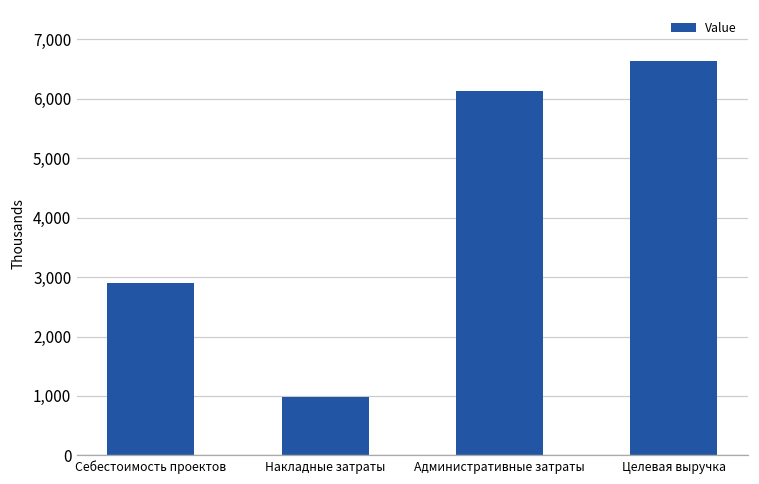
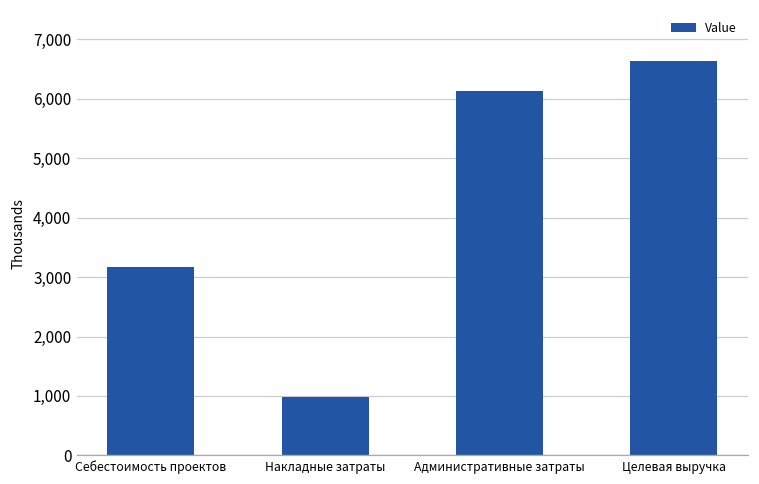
Себестоимость проектов: 2,900 -> 3,200
